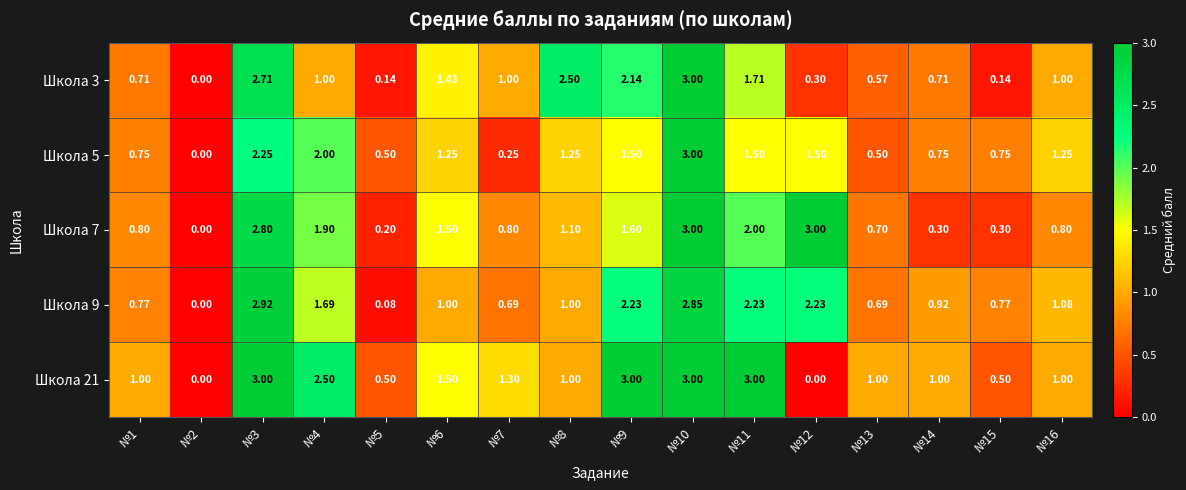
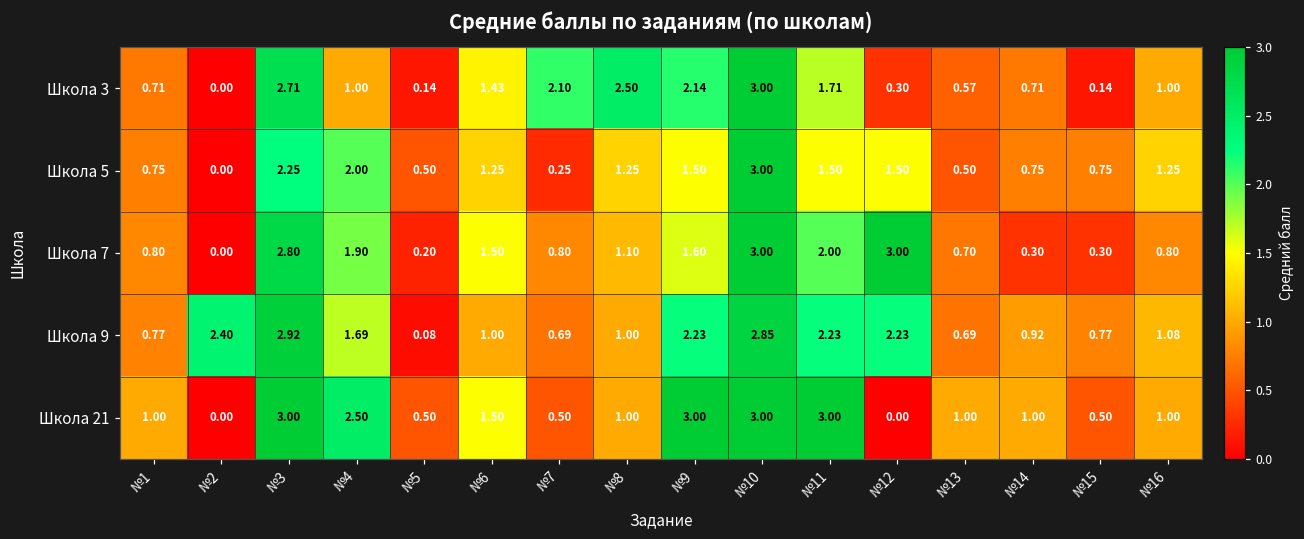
Школа 3, №7: 1.00 -> 2.10
Школа 9, №2: 0.00 -> 2.40
Школа 21, №7: 1.30 -> 0.50
